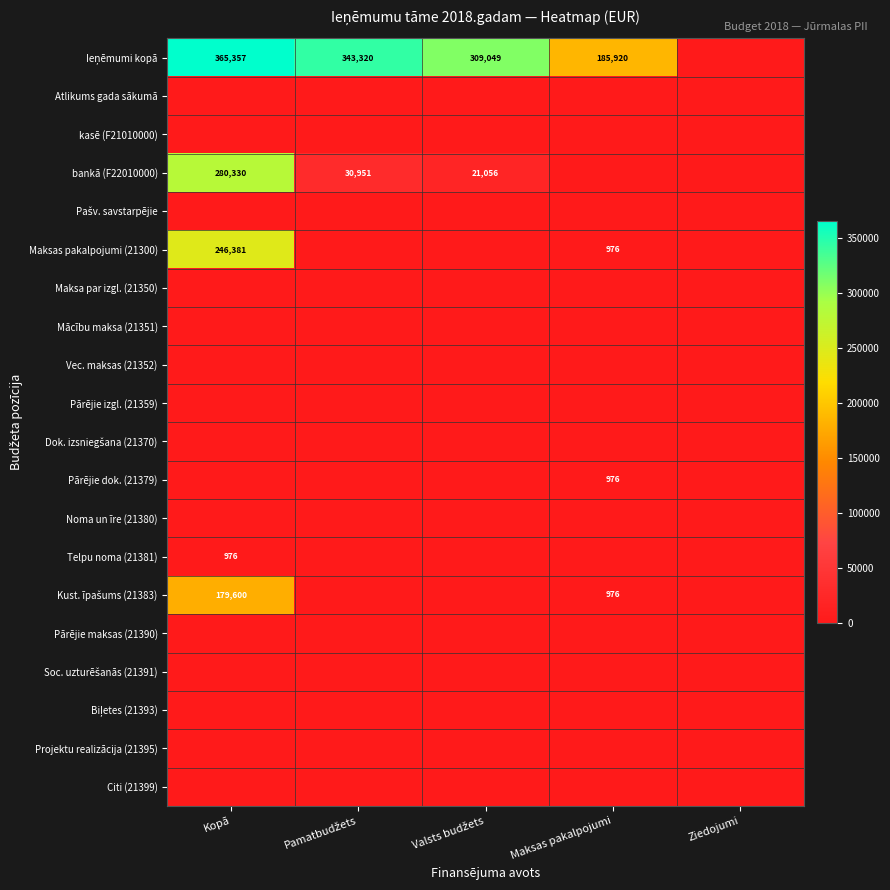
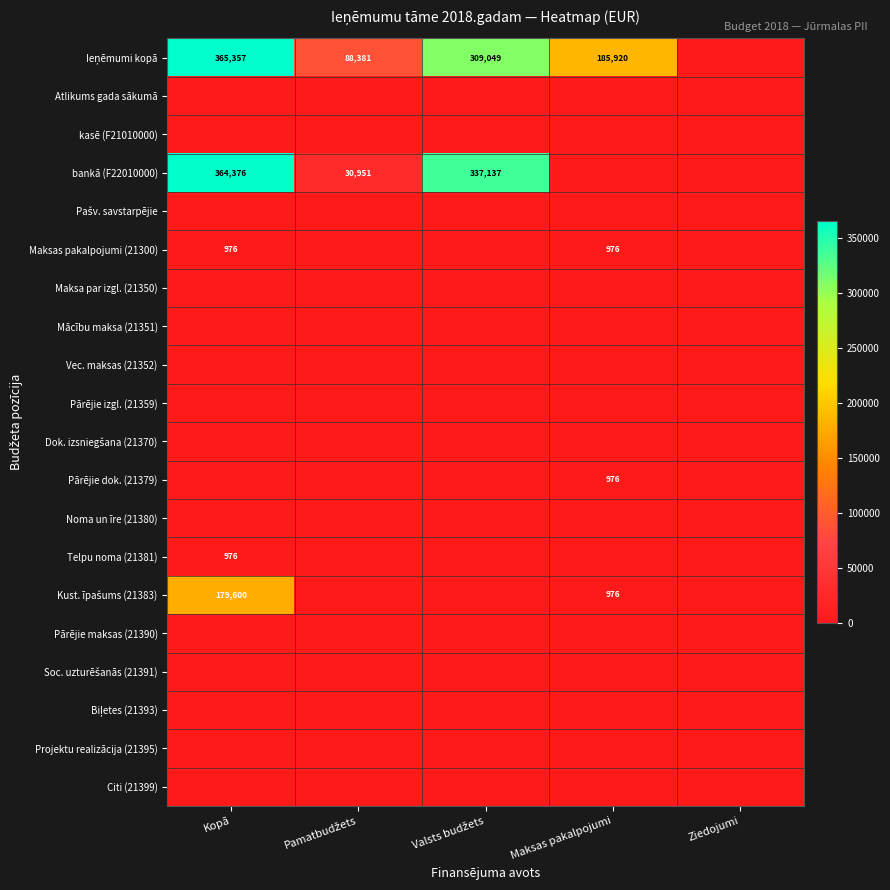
Ieņēmumi kopā, Pamatbudžets: 343,320 -> 88,381
bankā (F22010000), Kopā: 280,330 -> 364,376
bankā (F22010000), Valsts budžets: 21,056 -> 337,137
Maksas pakalpojumi (21300), Kopā: 246,381 -> 976
